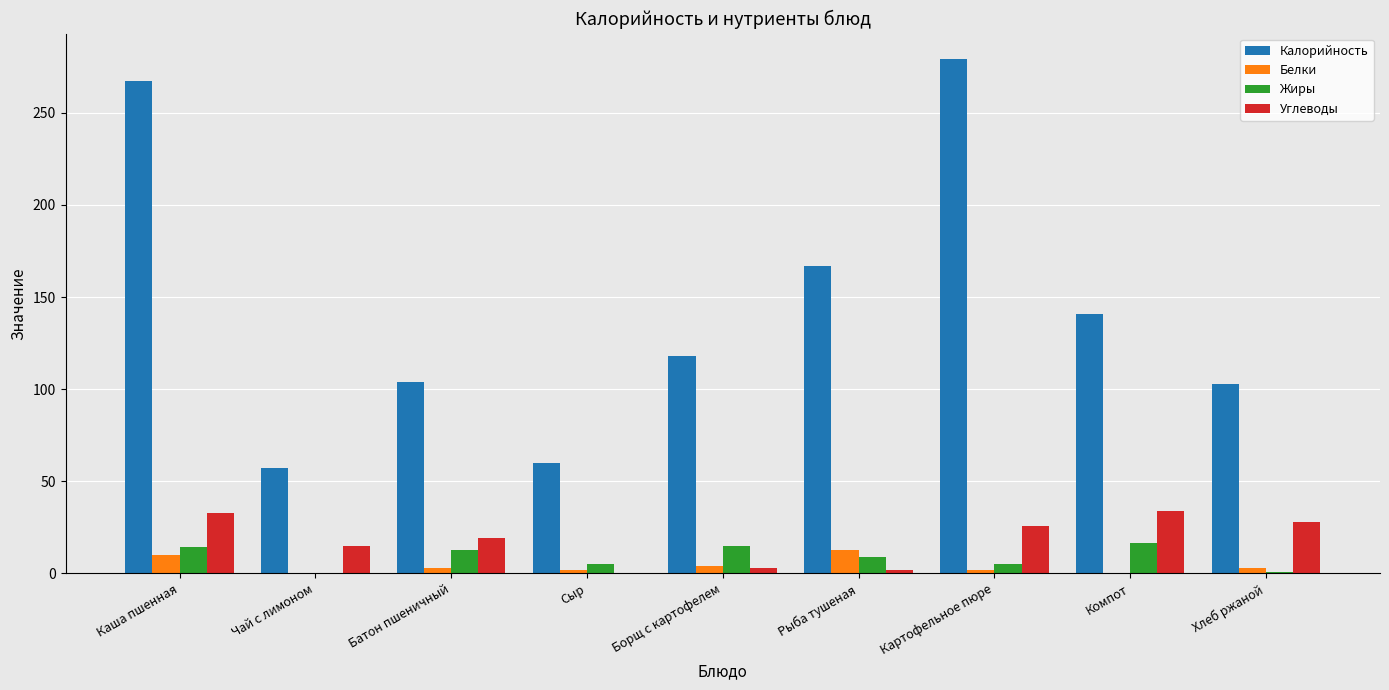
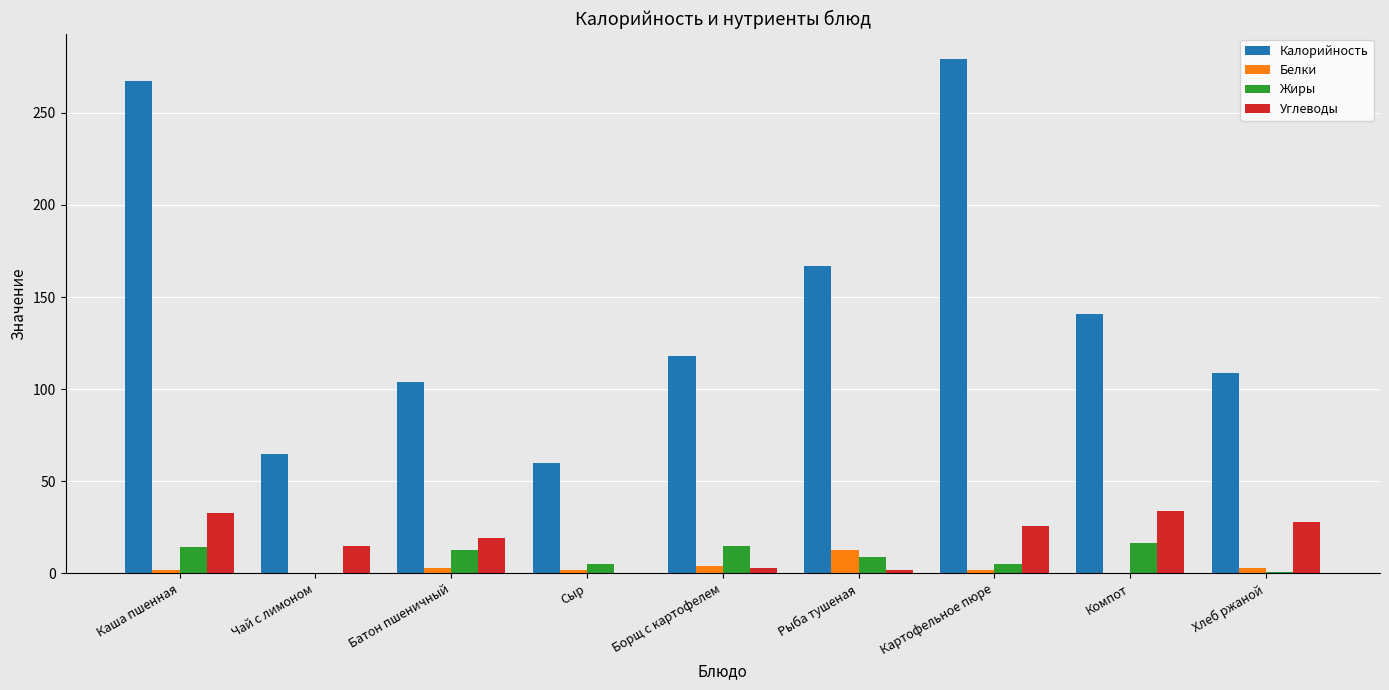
Белки, Каша пшенная: 10 -> 2
Калорийность, Чай с лимоном: 57 -> 65
Калорийность, Хлеб ржаной: 103 -> 109
